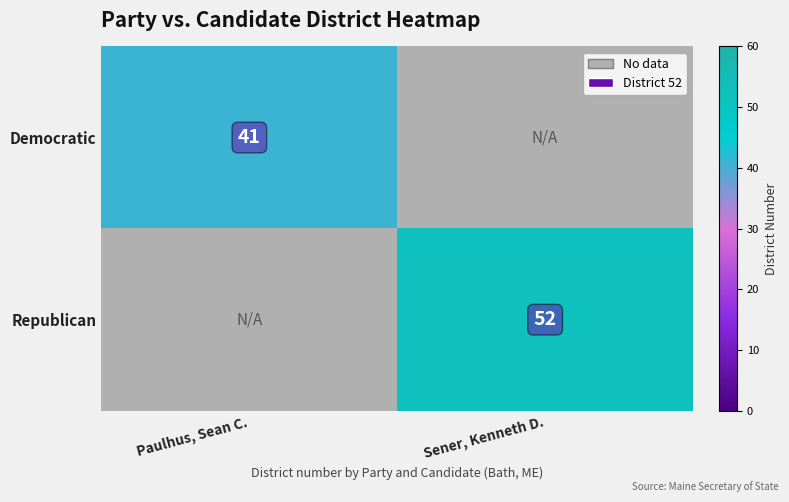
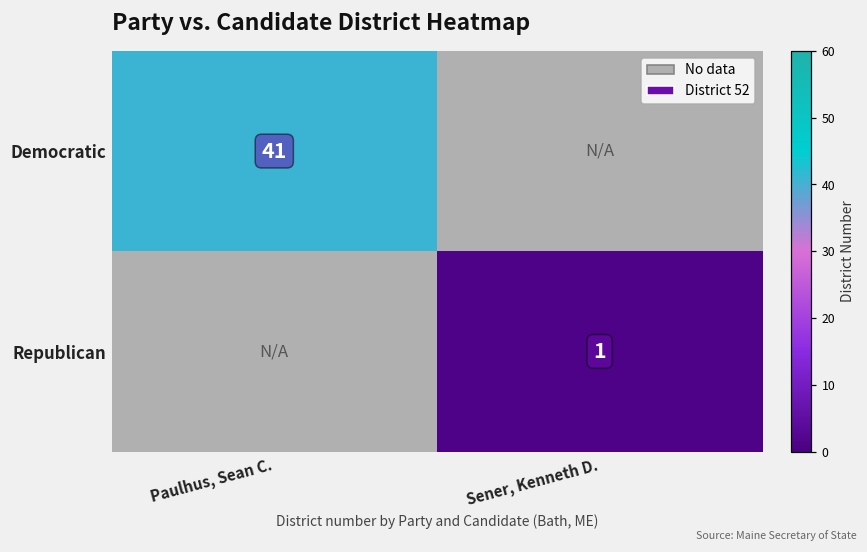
Republican, Sener, Kenneth D.: 52 -> 1
